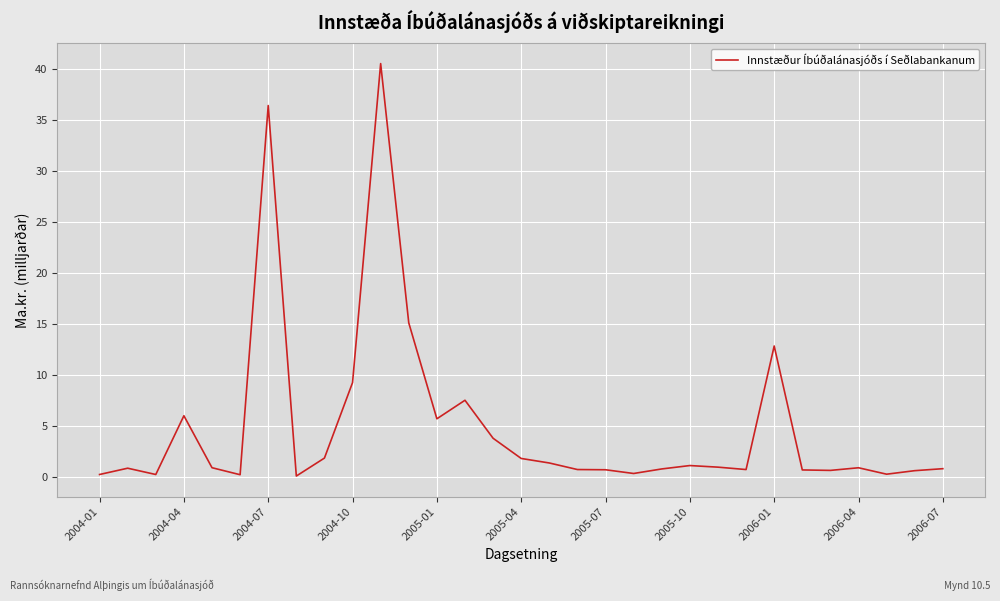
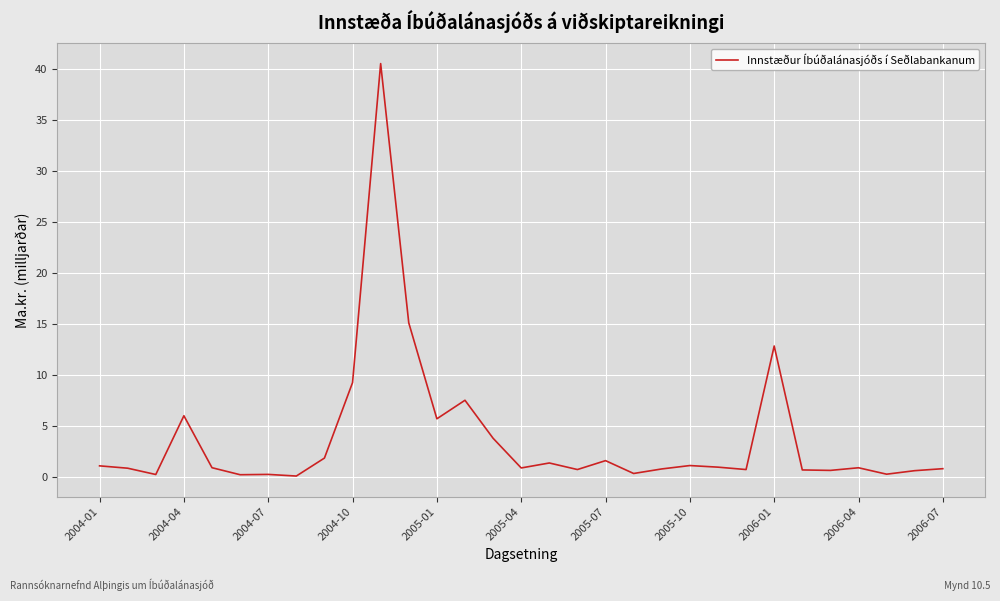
2004-01: 0.3 -> 1.1
2004-07: 36.4 -> 0.3
2005-04: 1.8 -> 0.9
2005-07: 0.7 -> 1.6
